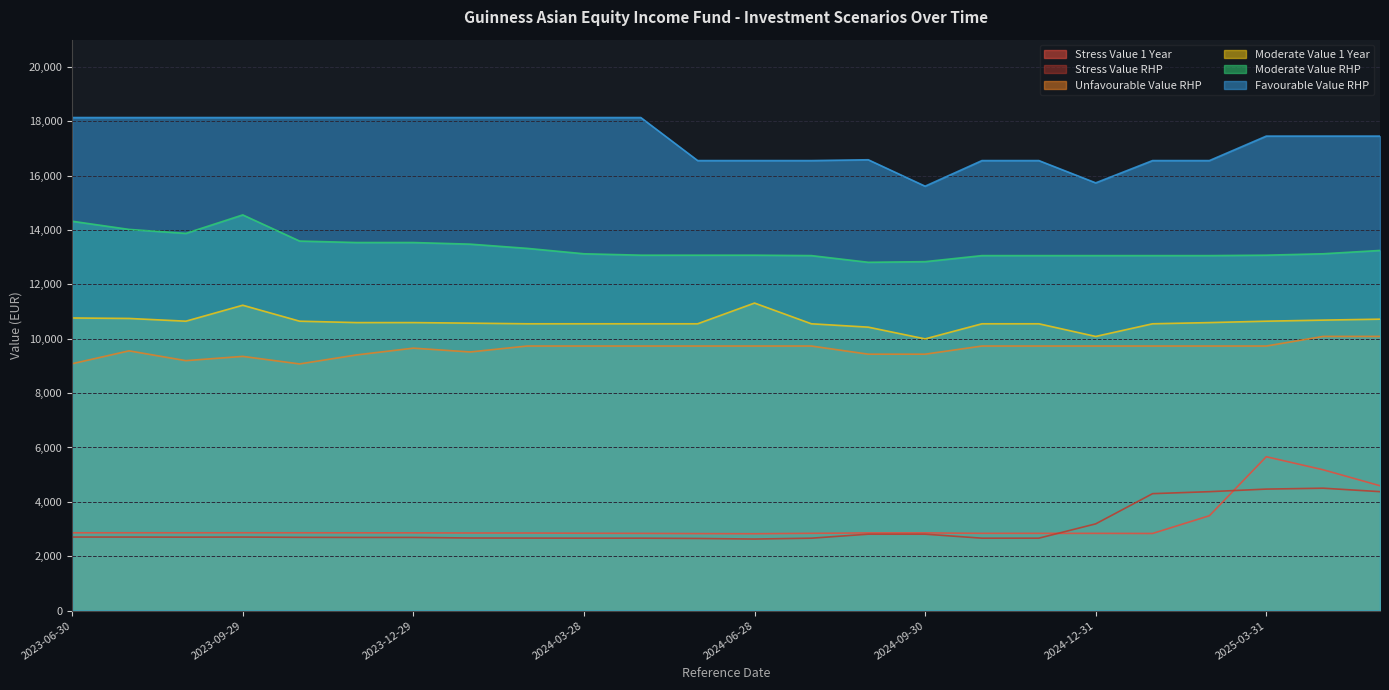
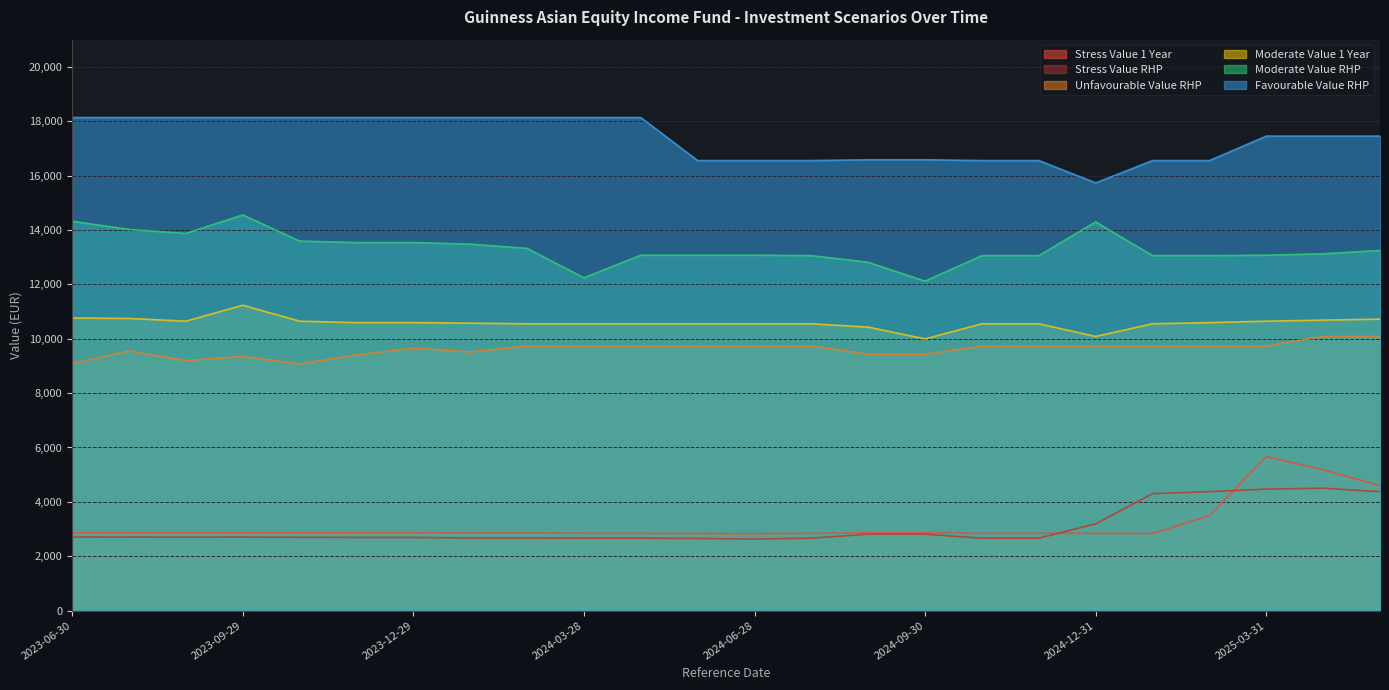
Moderate Value RHP, 2024-03-28: 13,100 -> 12,200
Moderate Value 1 Year, 2024-06-28: 11,300 -> 10,600
Moderate Value RHP, 2024-09-30: 12,800 -> 12,100
Favourable Value RHP, 2024-09-30: 15,600 -> 16,600
Moderate Value RHP, 2024-12-31: 13,100 -> 14,300
